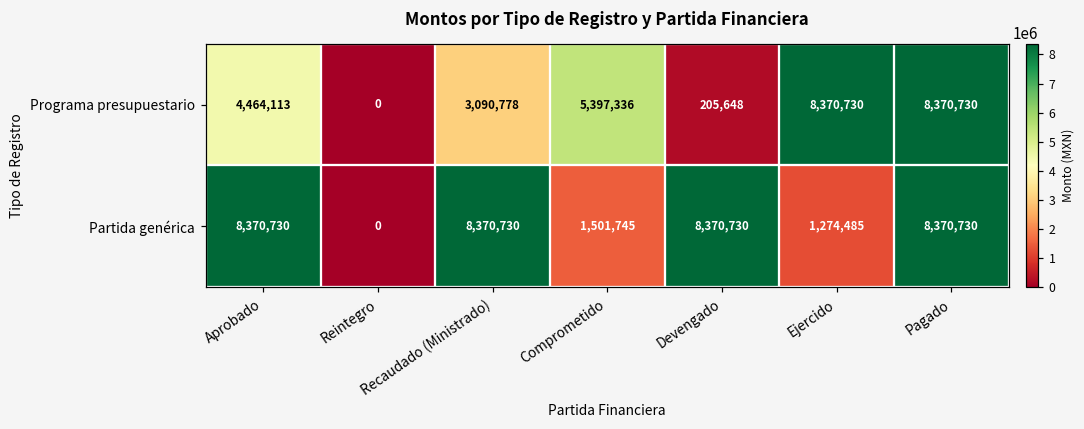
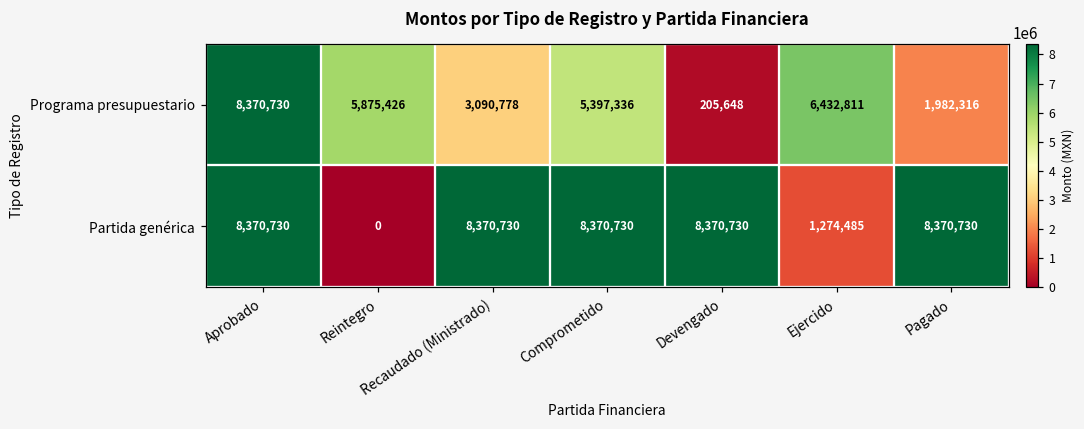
Programa presupuestario, Aprobado: 4,464,113 -> 8,370,730
Programa presupuestario, Reintegro: 0 -> 5,875,426
Programa presupuestario, Ejercido: 8,370,730 -> 6,432,811
Programa presupuestario, Pagado: 8,370,730 -> 1,982,316
Partida genérica, Comprometido: 1,501,745 -> 8,370,730
